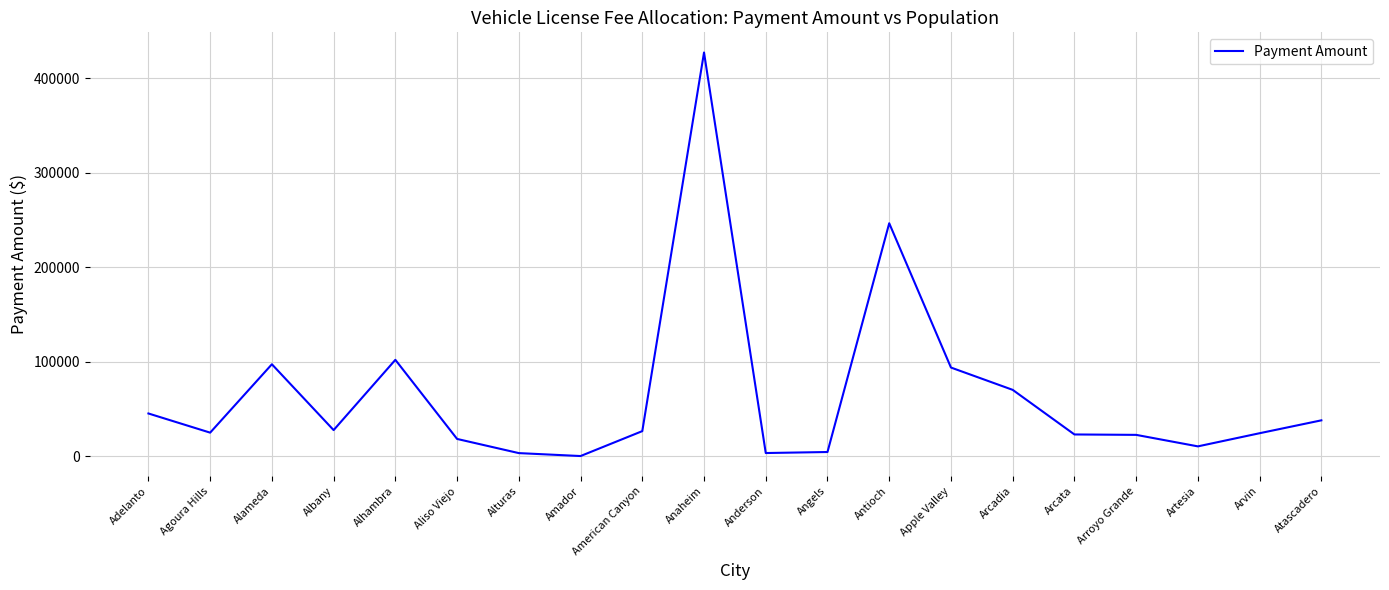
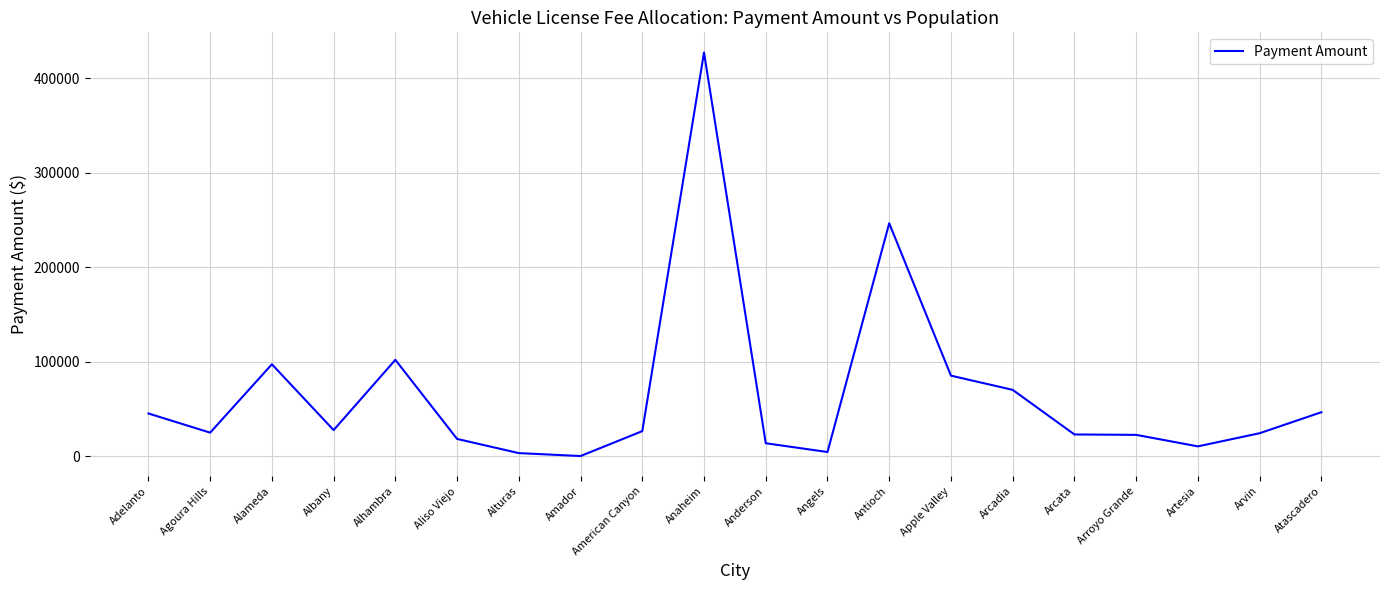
Anderson: 0 -> 10000
Apple Valley: 94000 -> 85000
Atascadero: 40000 -> 50000
